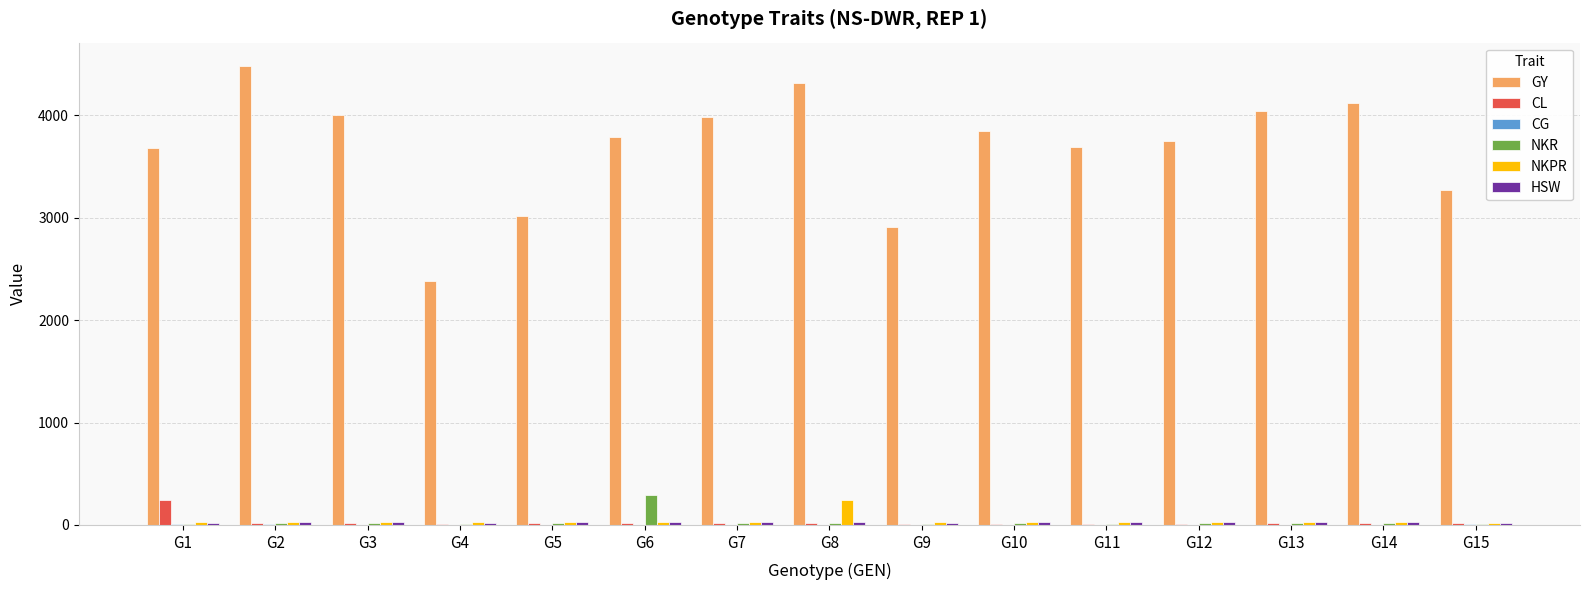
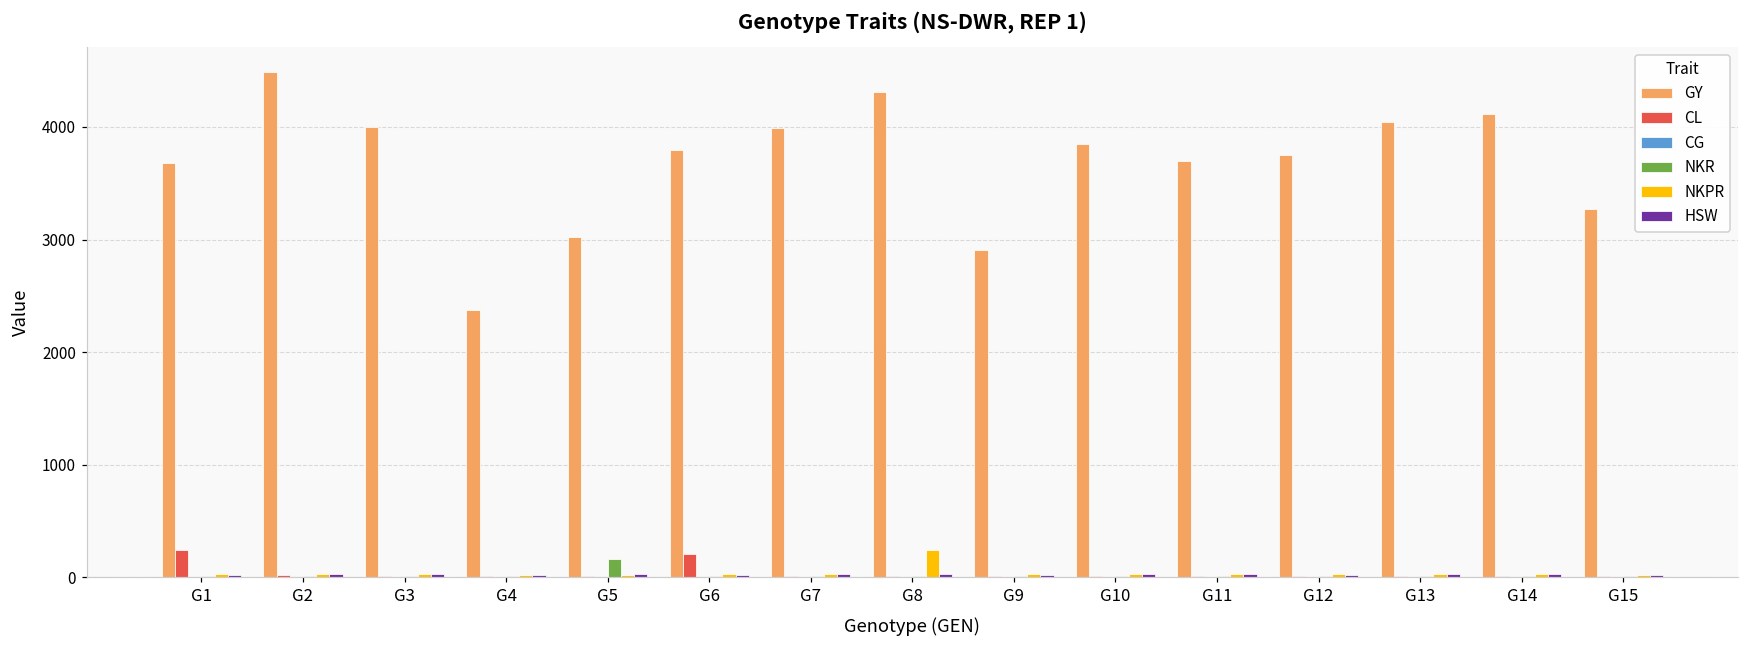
NKR, G5: 10 -> 160
CL, G6: 20 -> 210
NKR, G6: 290 -> 20
